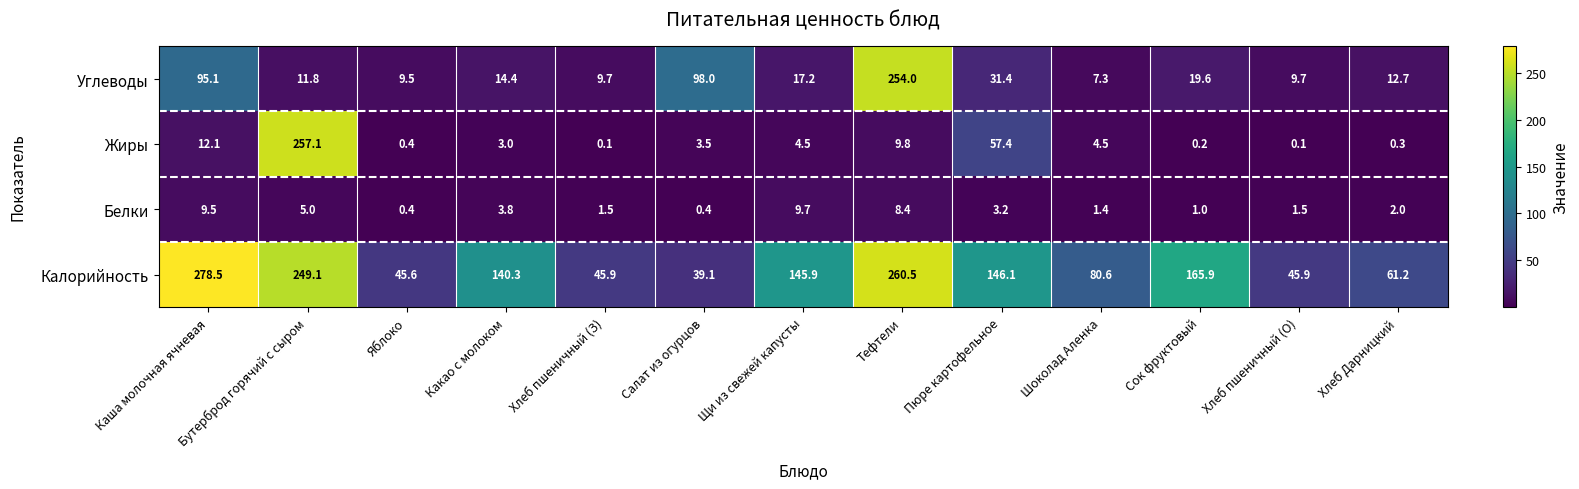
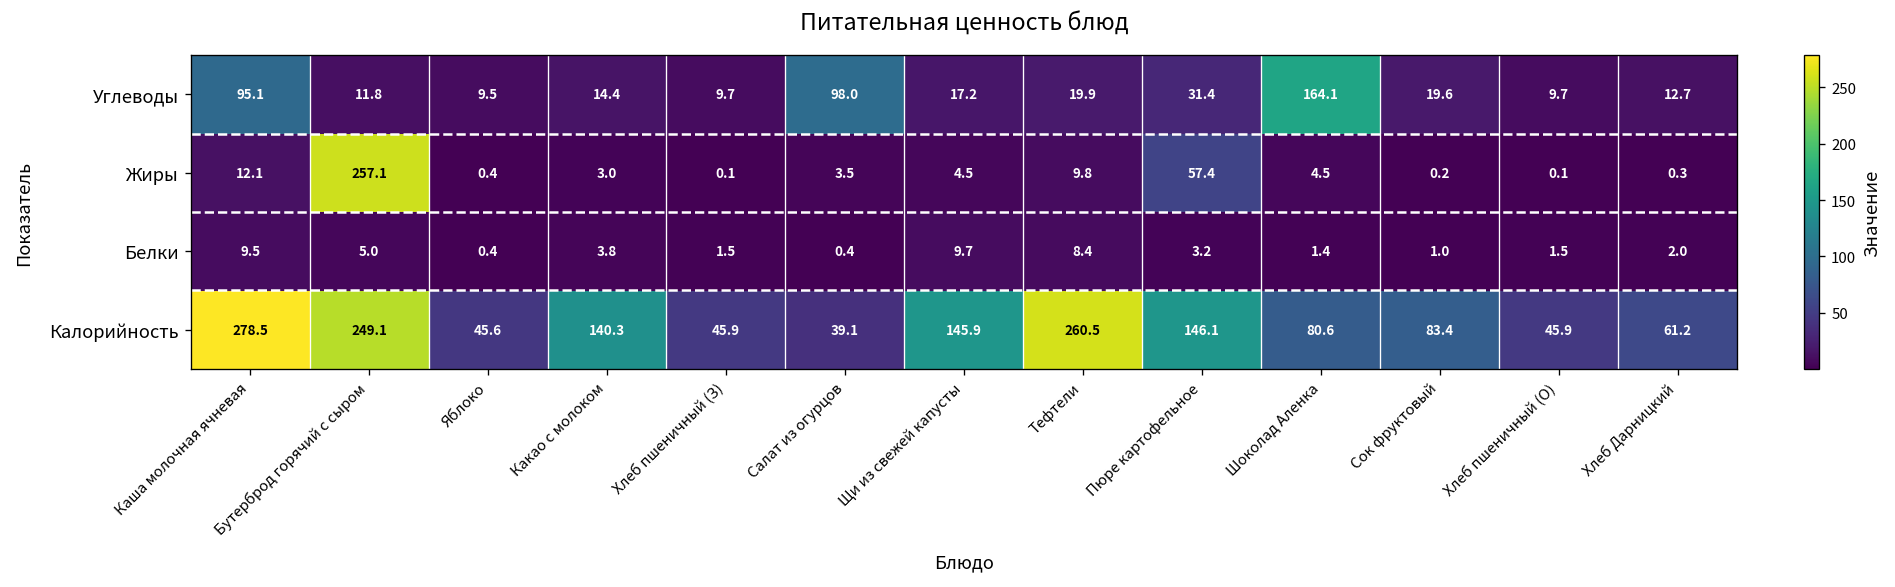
Углеводы, Тефтели: 254.0 -> 19.9
Углеводы, Шоколад Аленка: 7.3 -> 164.1
Калорийность, Сок фруктовый: 165.9 -> 83.4
